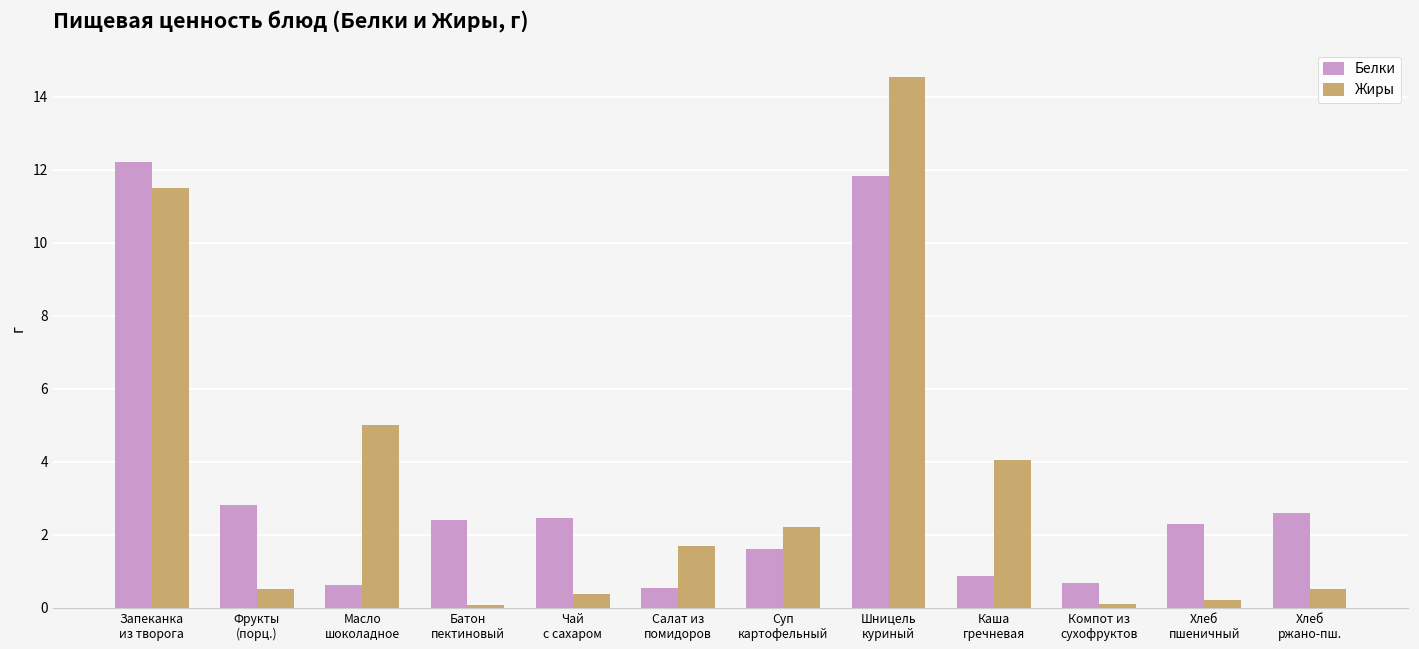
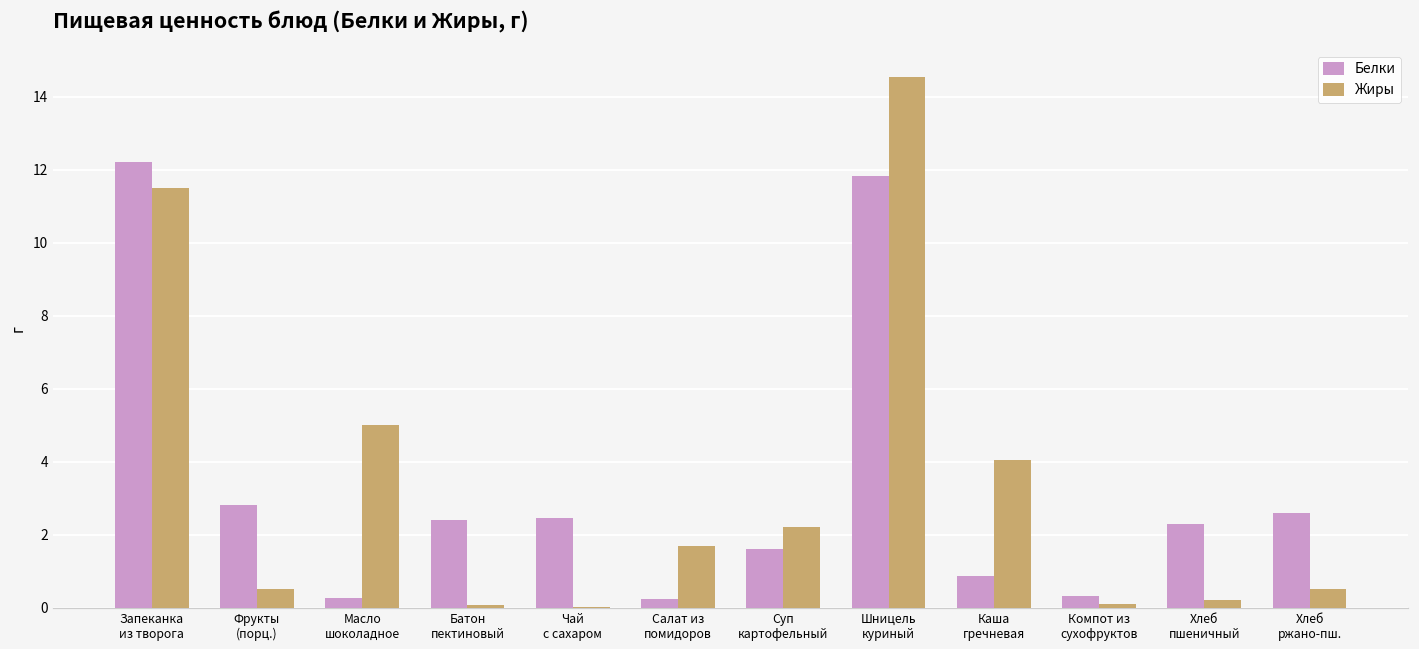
Белки, Масло шоколадное: 0.6 -> 0.3
Жиры, Чай с сахаром: 0.4 -> 0.0
Белки, Салат из помидоров: 0.5 -> 0.2
Белки, Компот из сухофруктов: 0.7 -> 0.3
